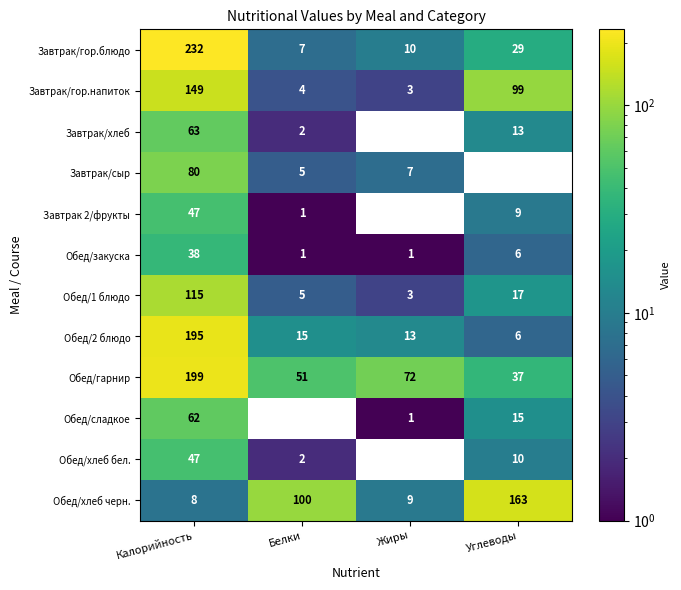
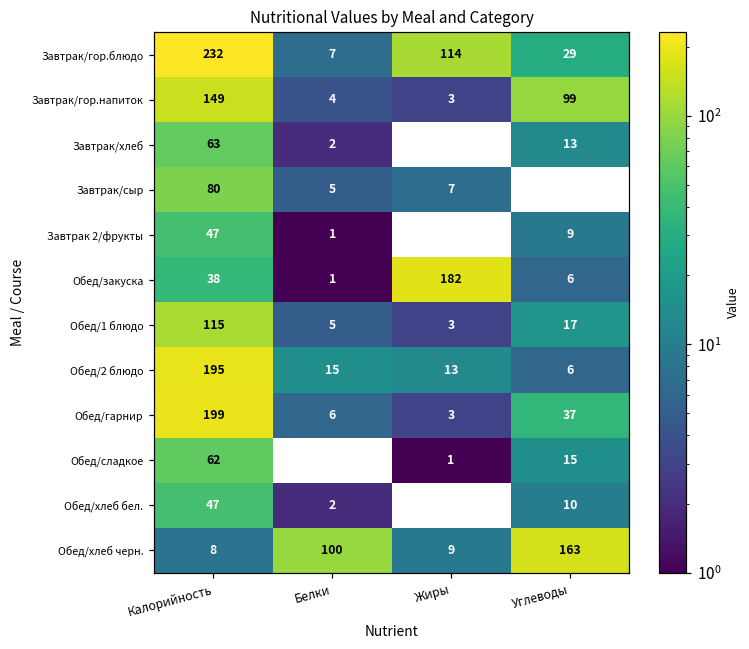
Завтрак/гор.блюдо, Жиры: 10 -> 114
Обед/закуска, Жиры: 1 -> 182
Обед/гарнир, Белки: 51 -> 6
Обед/гарнир, Жиры: 72 -> 3
